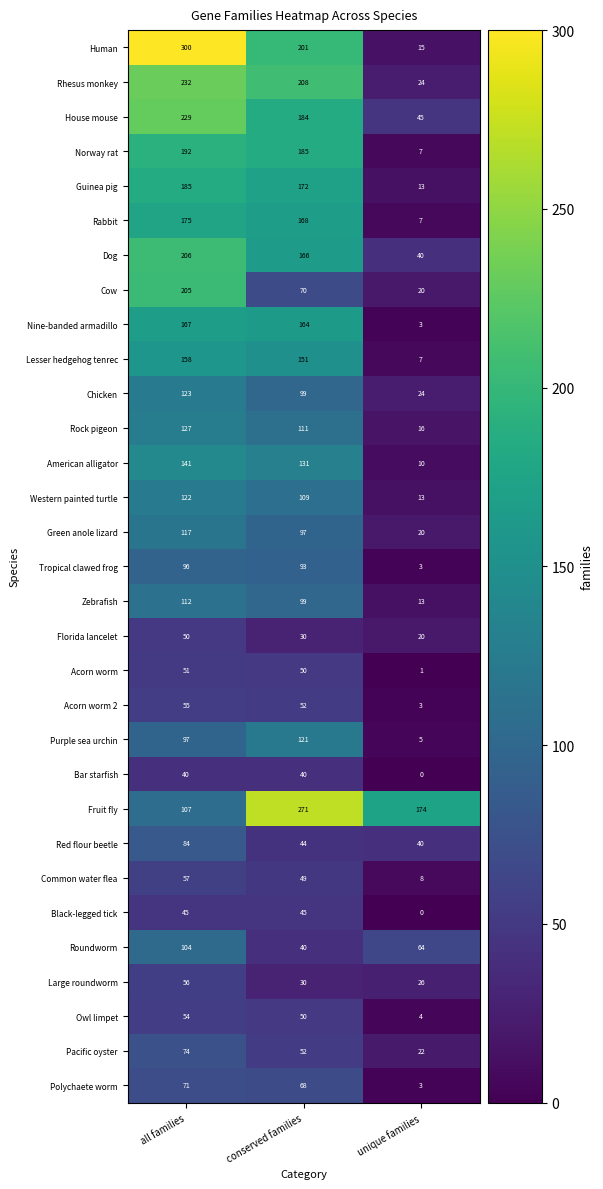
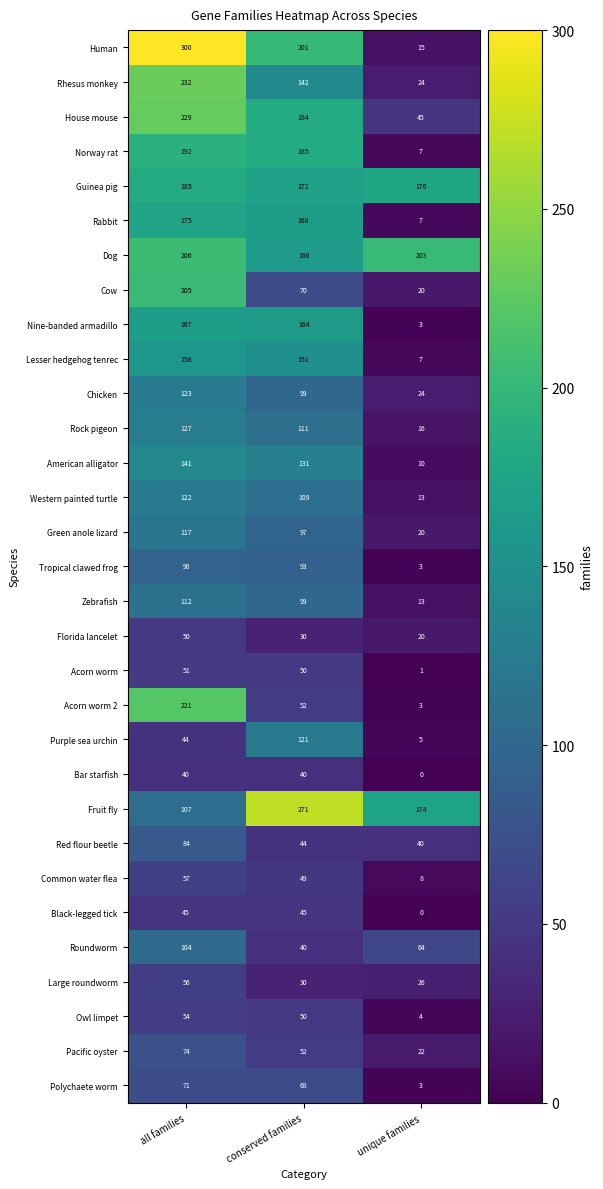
Rhesus monkey, conserved families: 208 -> 142
Guinea pig, unique families: 13 -> 176
Dog, unique families: 40 -> 203
Acorn worm 2, all families: 55 -> 221
Purple sea urchin, all families: 97 -> 44
